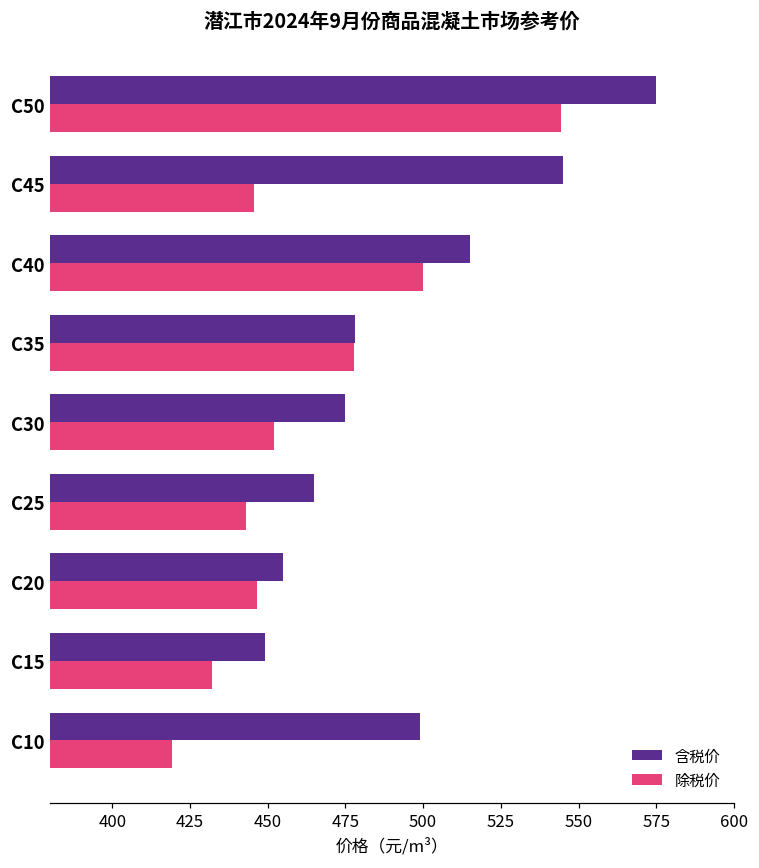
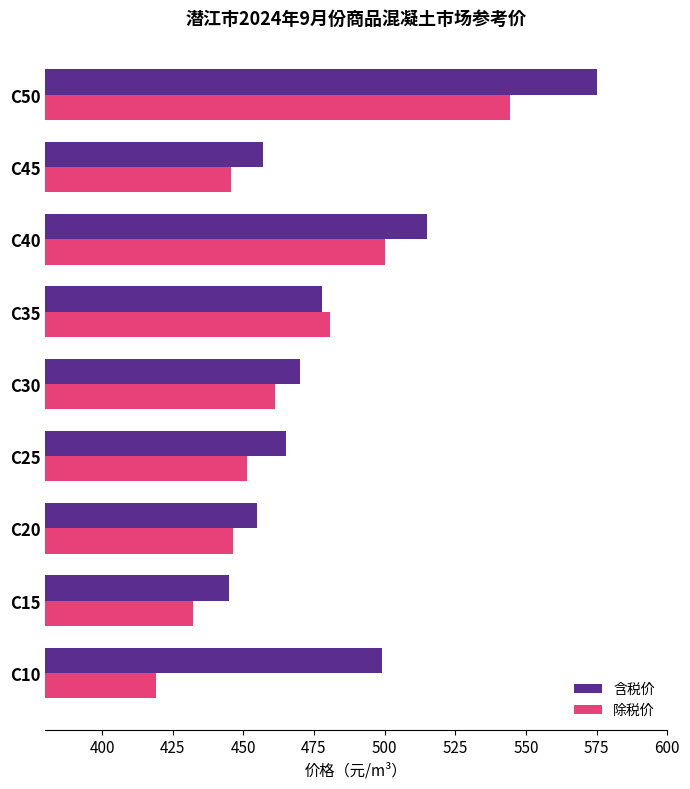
含税价, C45: 545 -> 457
除税价, C35: 478 -> 481
含税价, C30: 475 -> 470
除税价, C30: 452 -> 461
除税价, C25: 443 -> 451
含税价, C15: 449 -> 445
